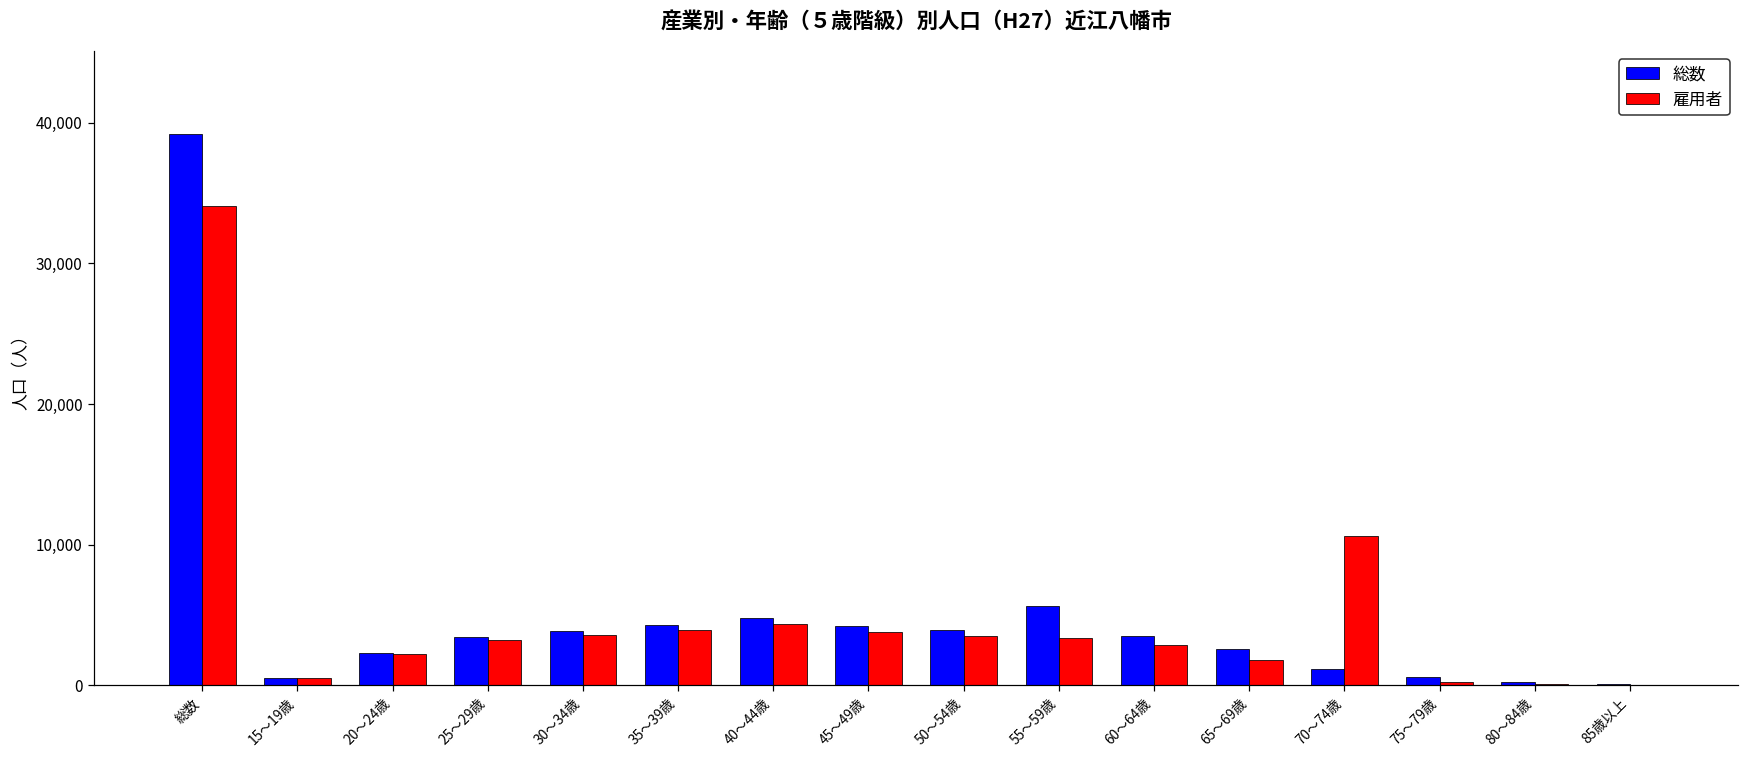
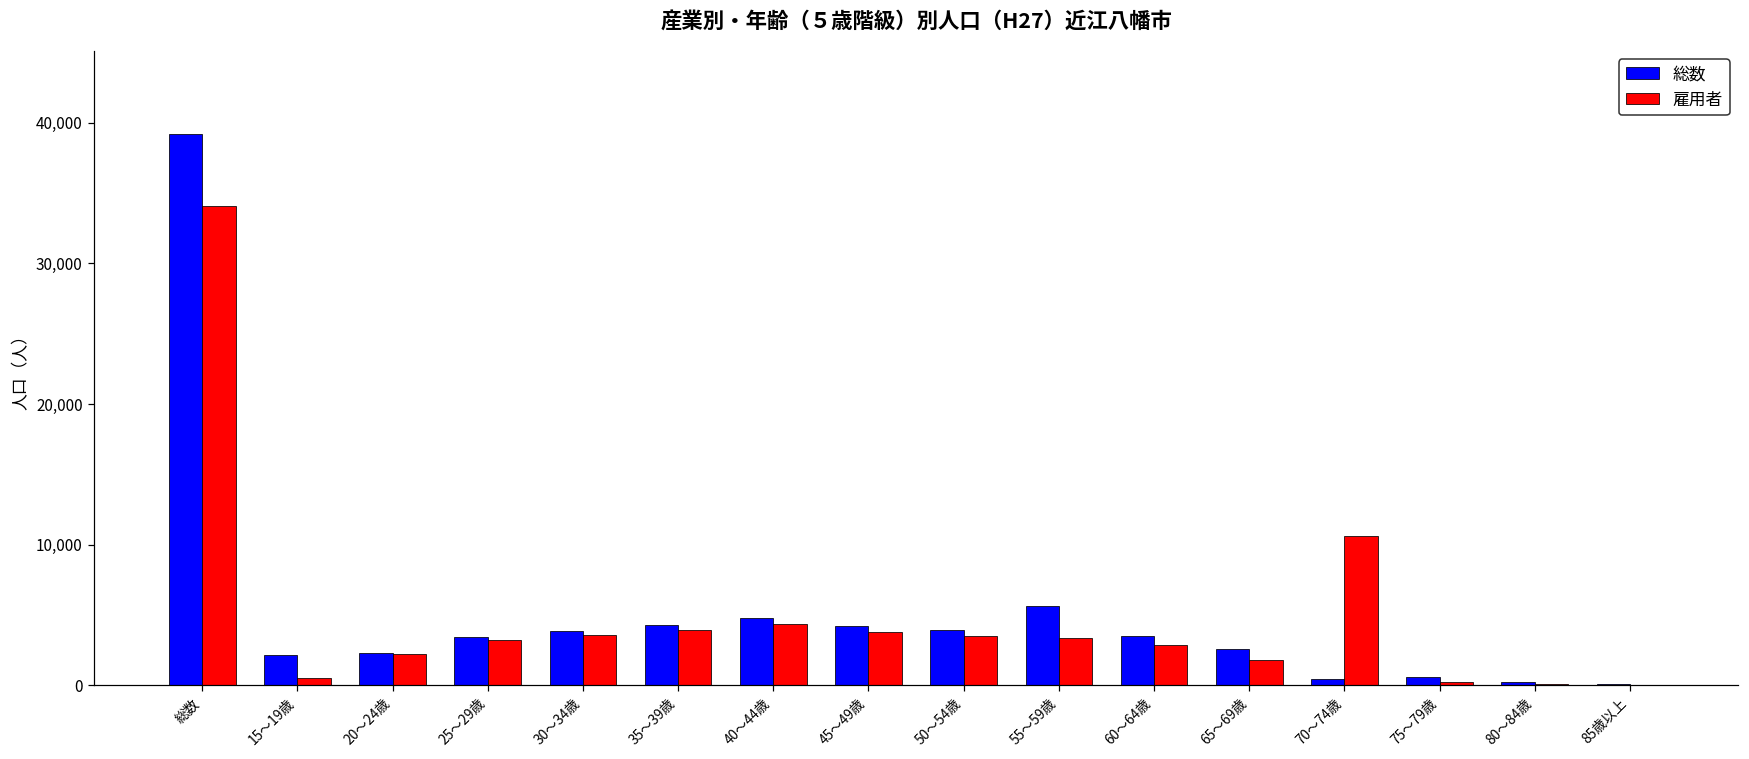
総数, 15～19歳: 500 -> 2,100
総数, 70～74歳: 1,200 -> 400
